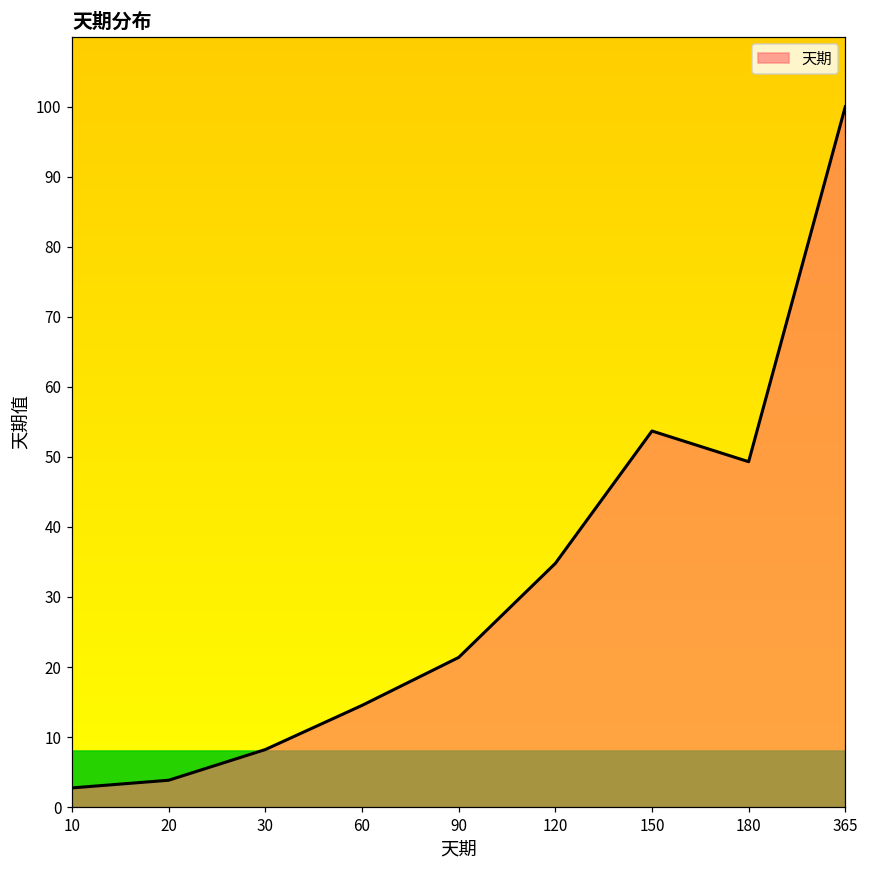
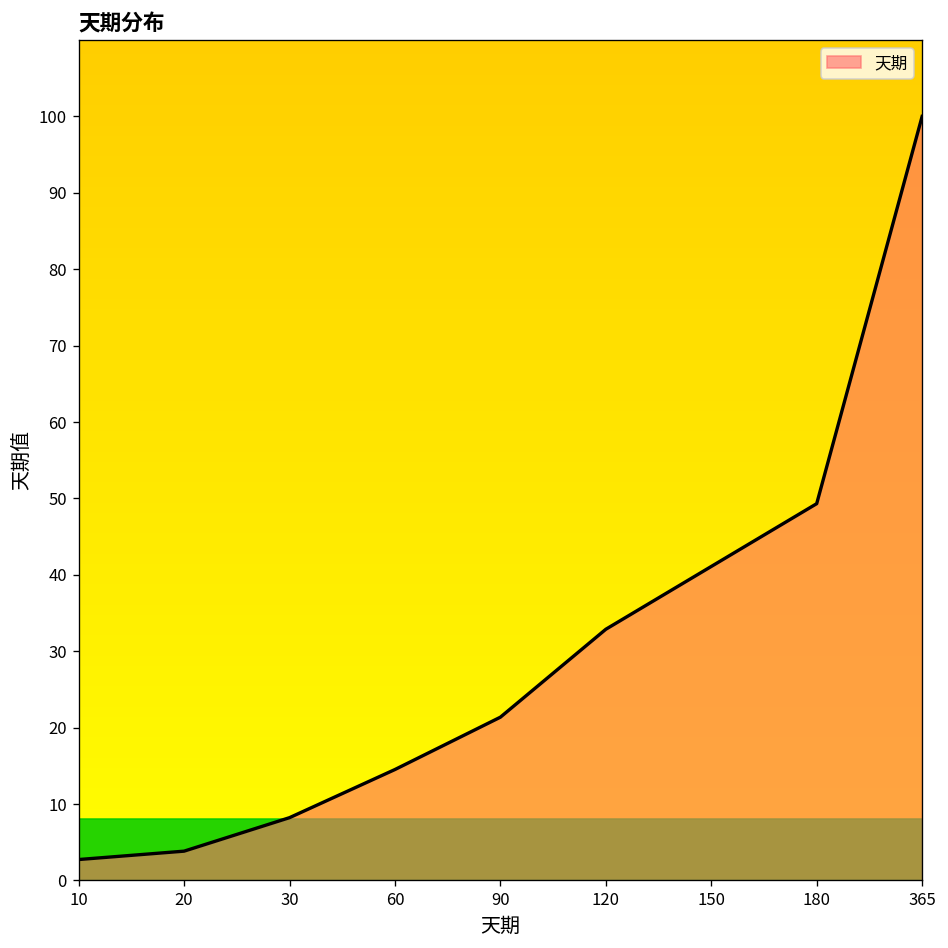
120: 35 -> 33
150: 54 -> 41
